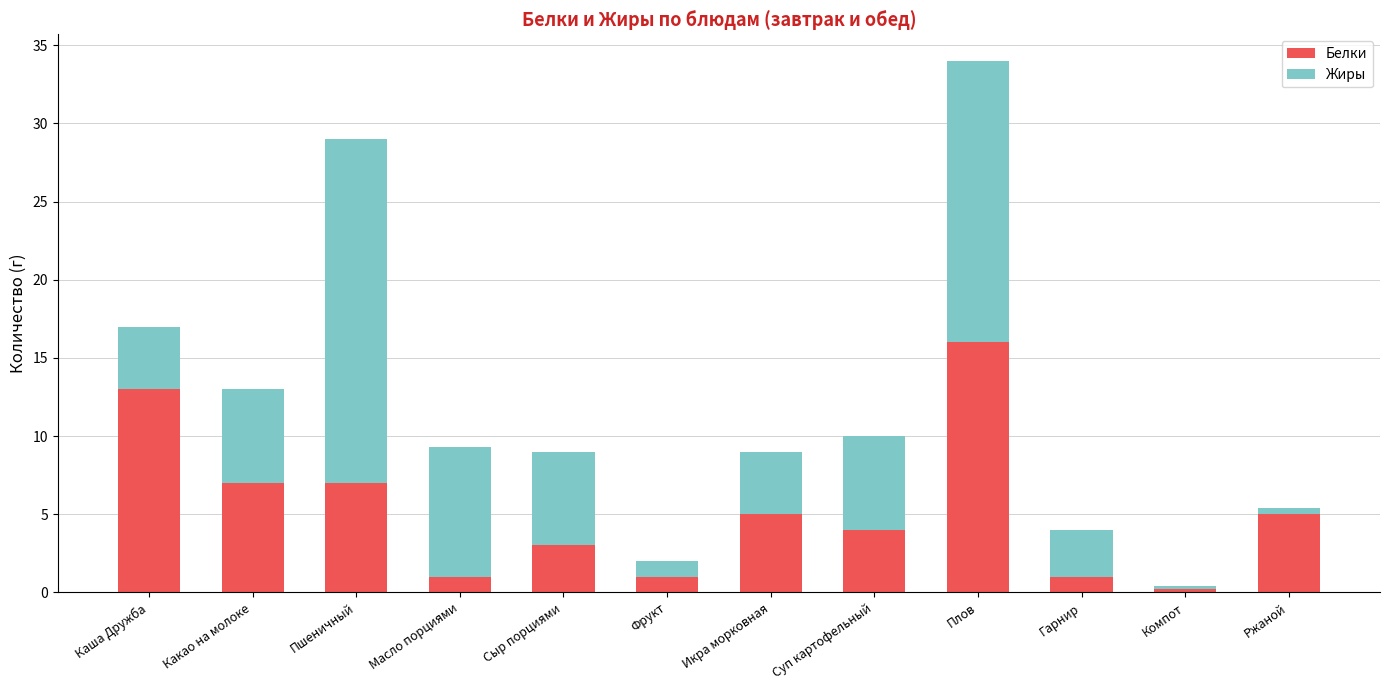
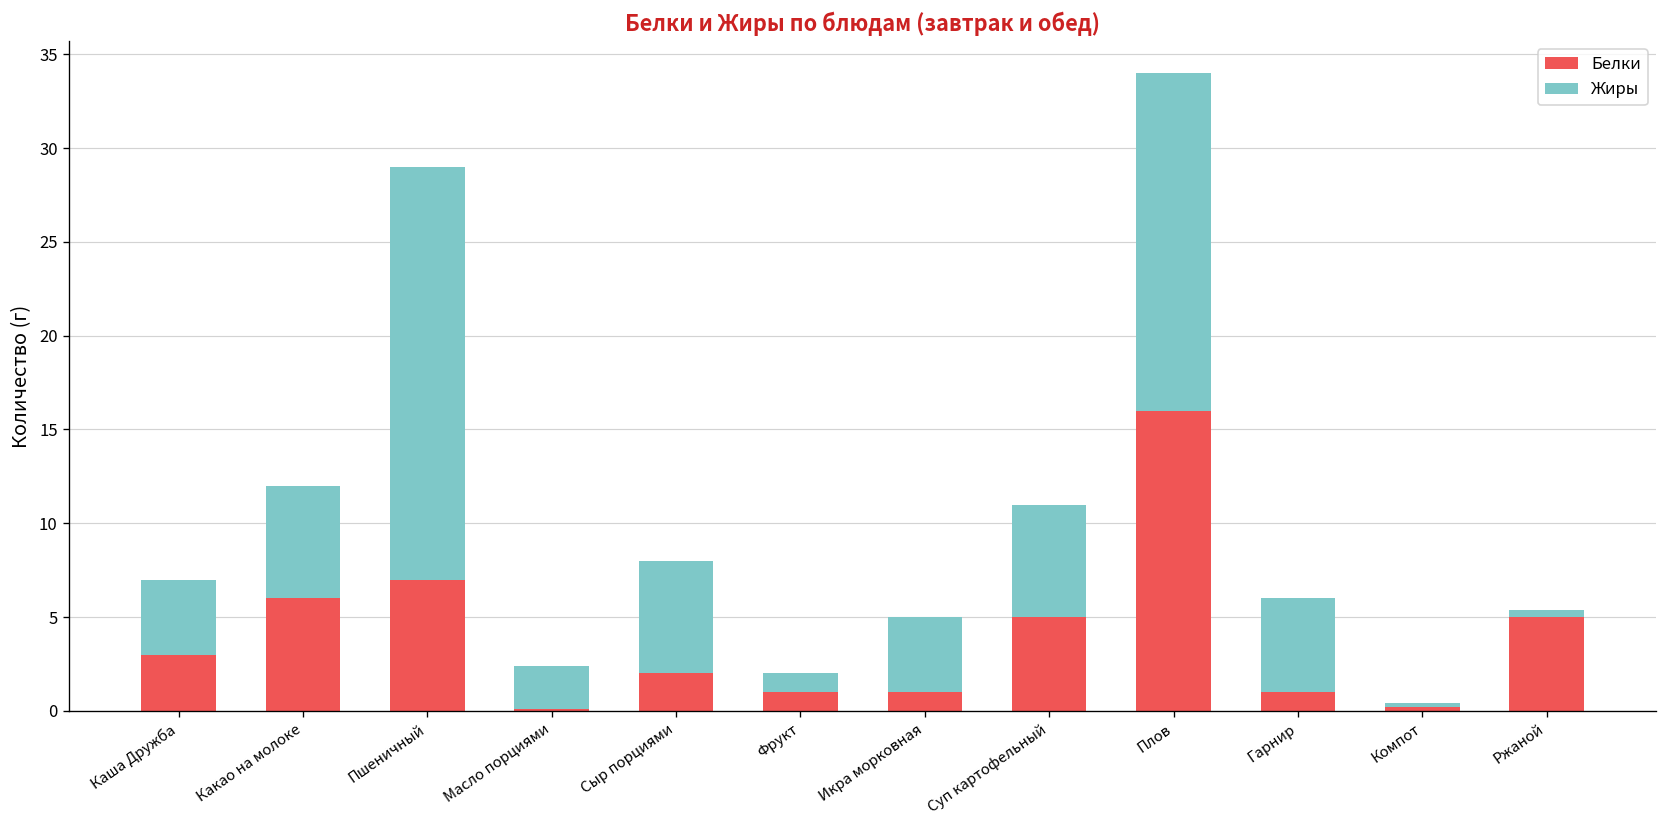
Белки, Каша Дружба: 13 -> 3
Белки, Какао на молоке: 7 -> 6
Белки, Масло порциями: 1.0 -> 0.1
Жиры, Масло порциями: 8.3 -> 2.3
Белки, Сыр порциями: 3 -> 2
Белки, Икра морковная: 5 -> 1
Белки, Суп картофельный: 4 -> 5
Жиры, Гарнир: 3 -> 5
